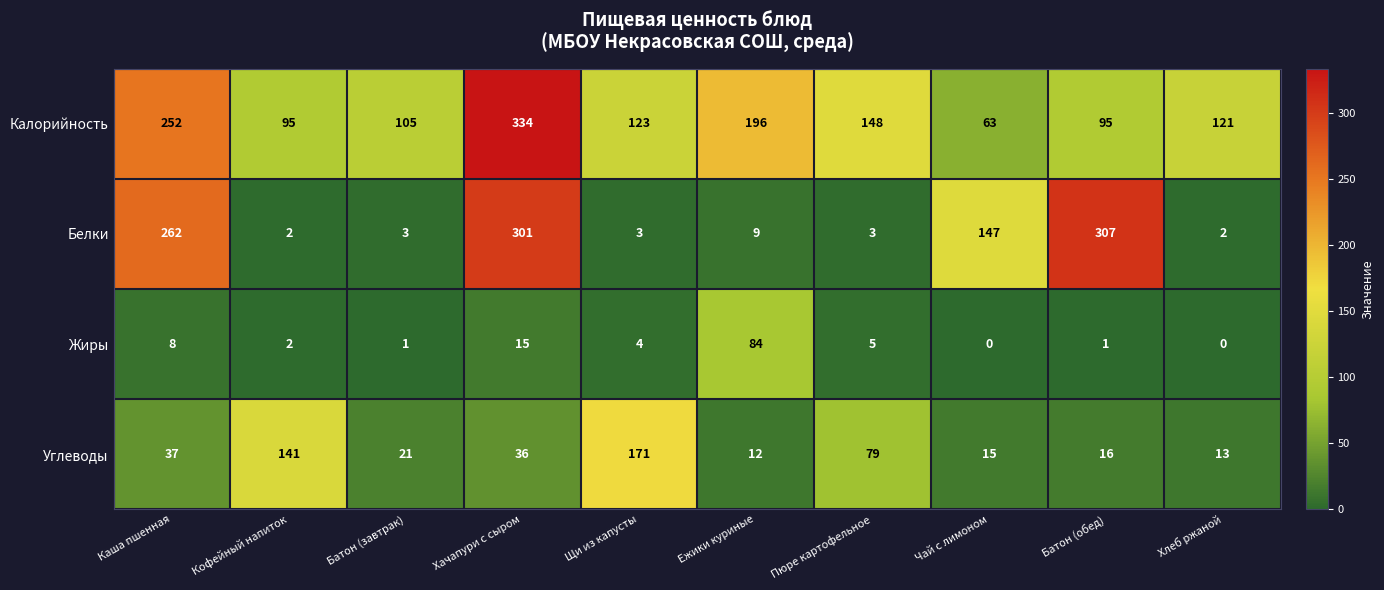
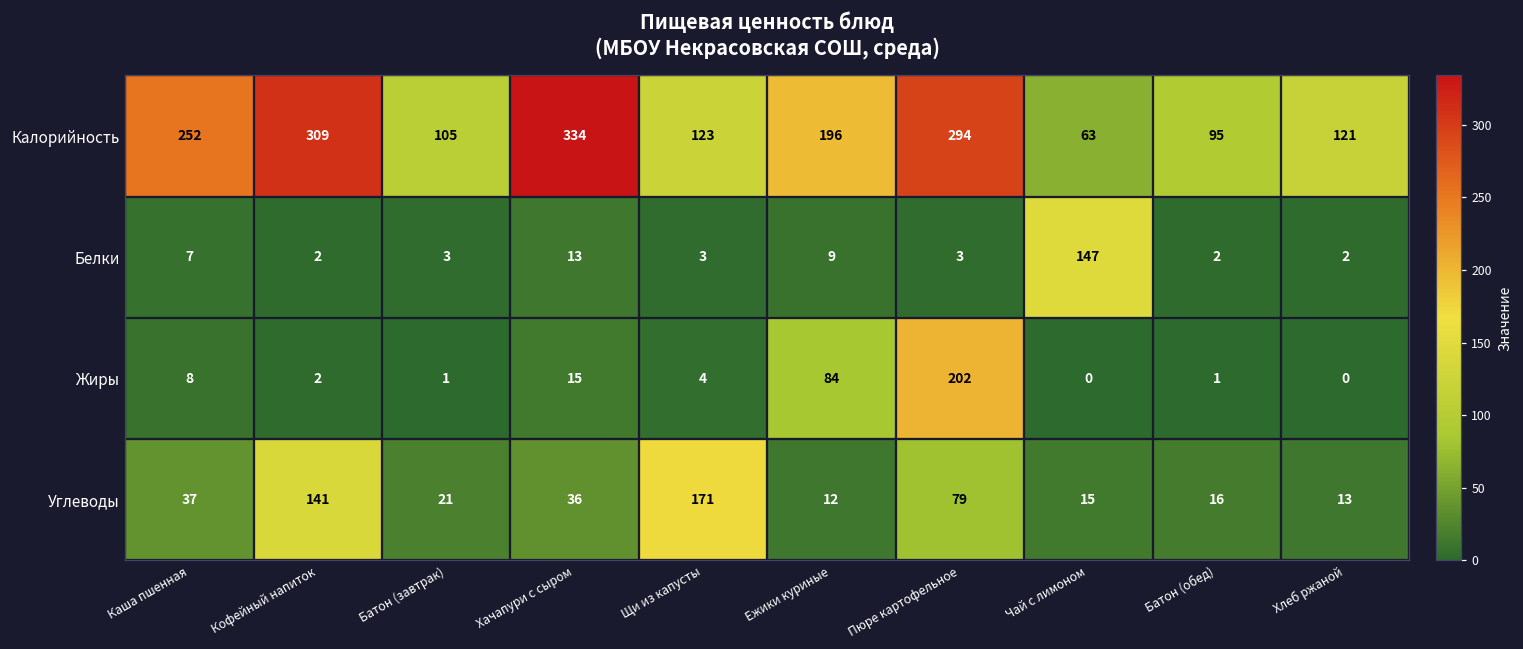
Калорийность, Кофейный напиток: 95 -> 309
Калорийность, Пюре картофельное: 148 -> 294
Белки, Каша пшенная: 262 -> 7
Белки, Хачапури с сыром: 301 -> 13
Белки, Батон (обед): 307 -> 2
Жиры, Пюре картофельное: 5 -> 202
